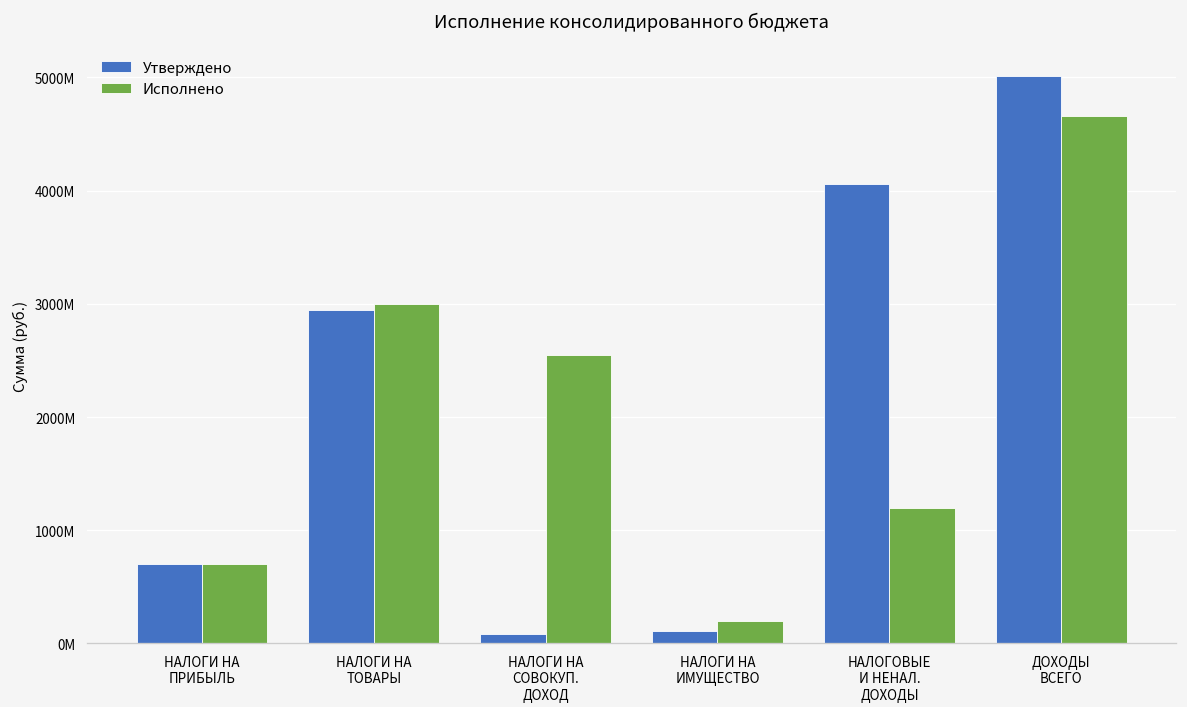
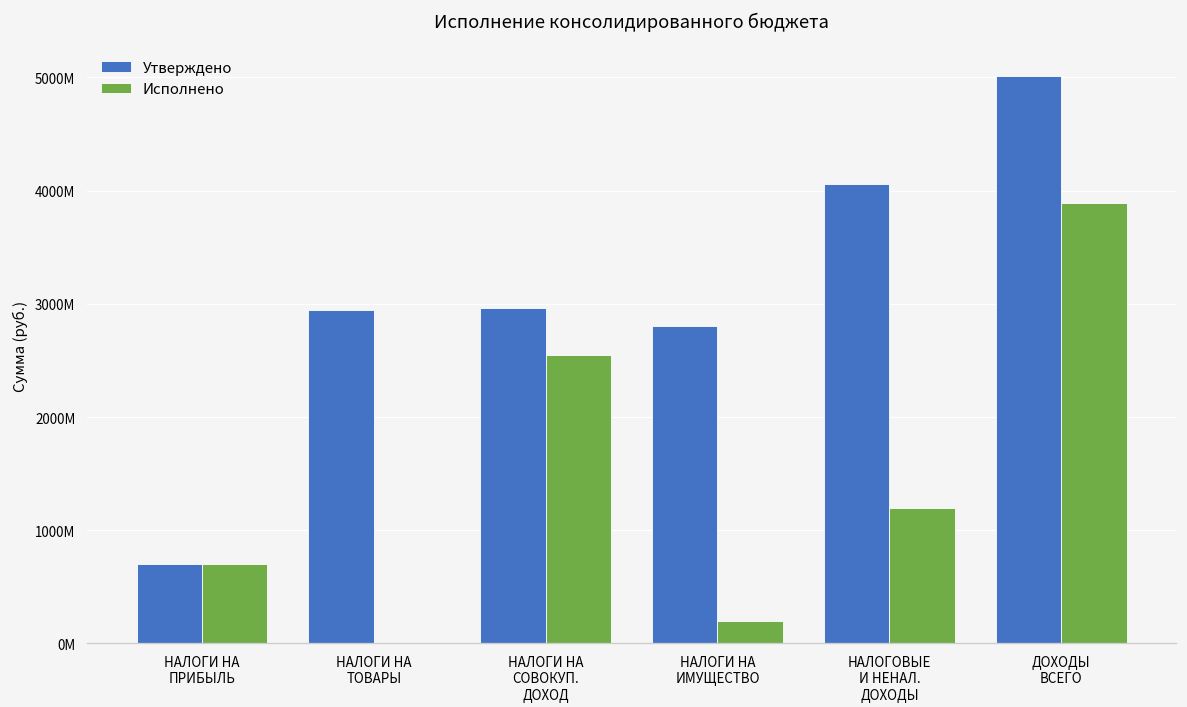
Исполнено, НАЛОГИ НА ТОВАРЫ: 3000000000 -> 0
Утверждено, НАЛОГИ НА СОВОКУП. ДОХОД: 100000000 -> 3000000000
Утверждено, НАЛОГИ НА ИМУЩЕСТВО: 100000000 -> 2800000000
Исполнено, ДОХОДЫ ВСЕГО: 4700000000 -> 3900000000
